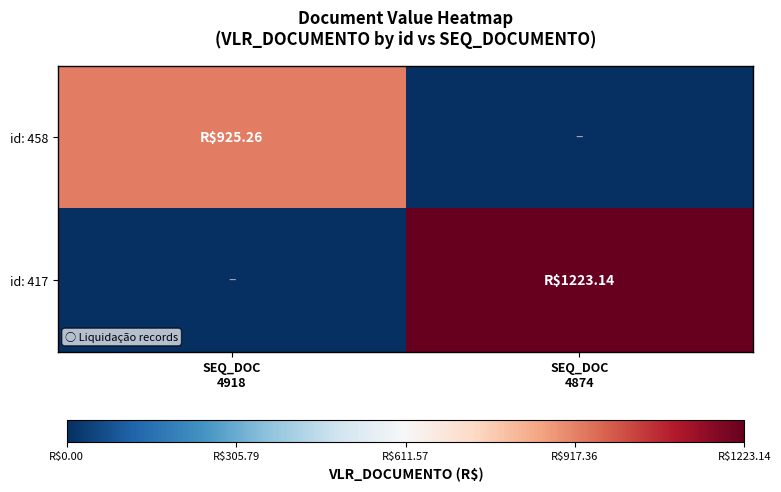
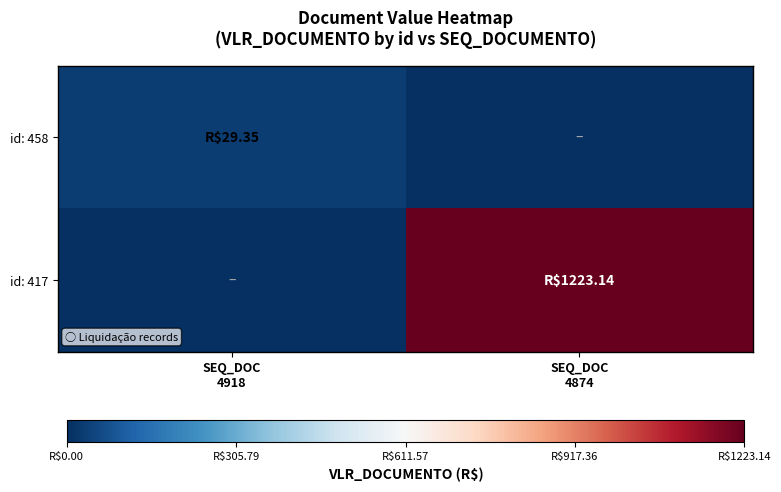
id: 458, SEQ_DOC 4918: $925.26 -> $29.35
